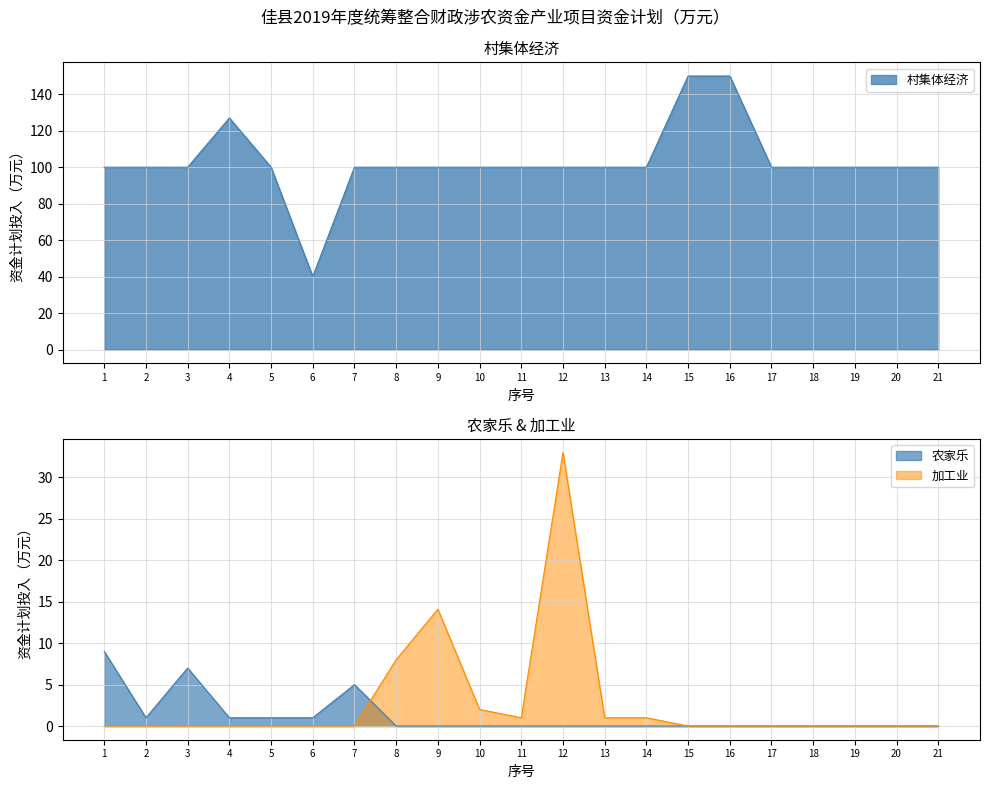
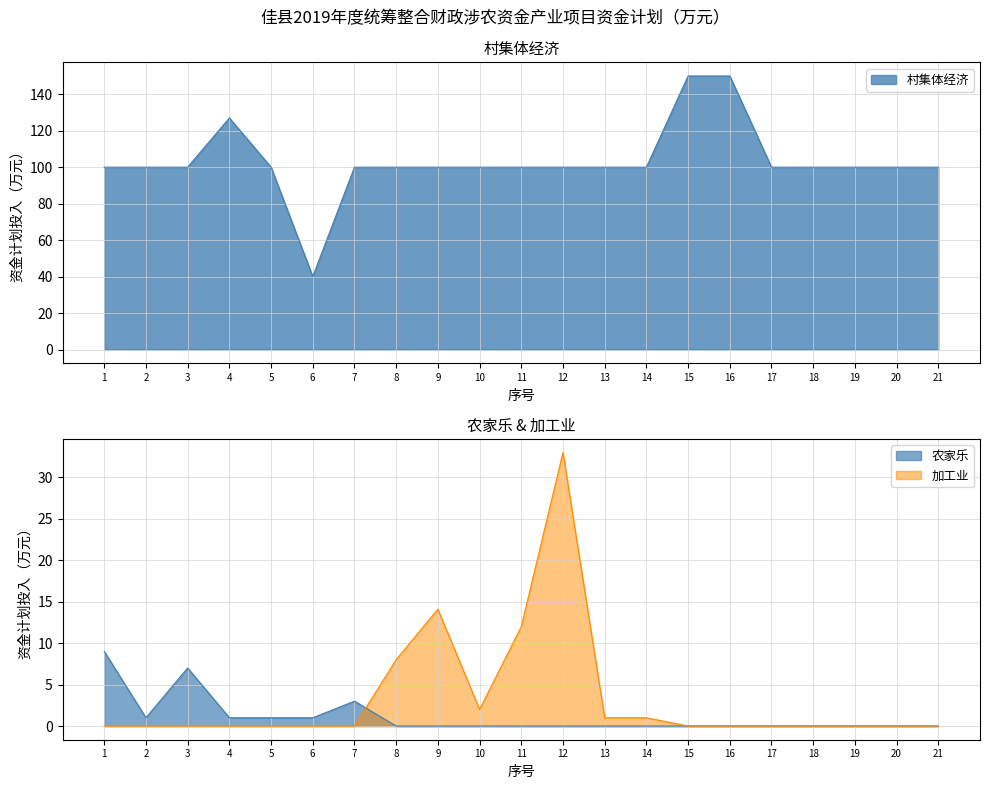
农家乐 & 加工业, 农家乐, 7: 5 -> 3
农家乐 & 加工业, 加工业, 11: 1 -> 12
